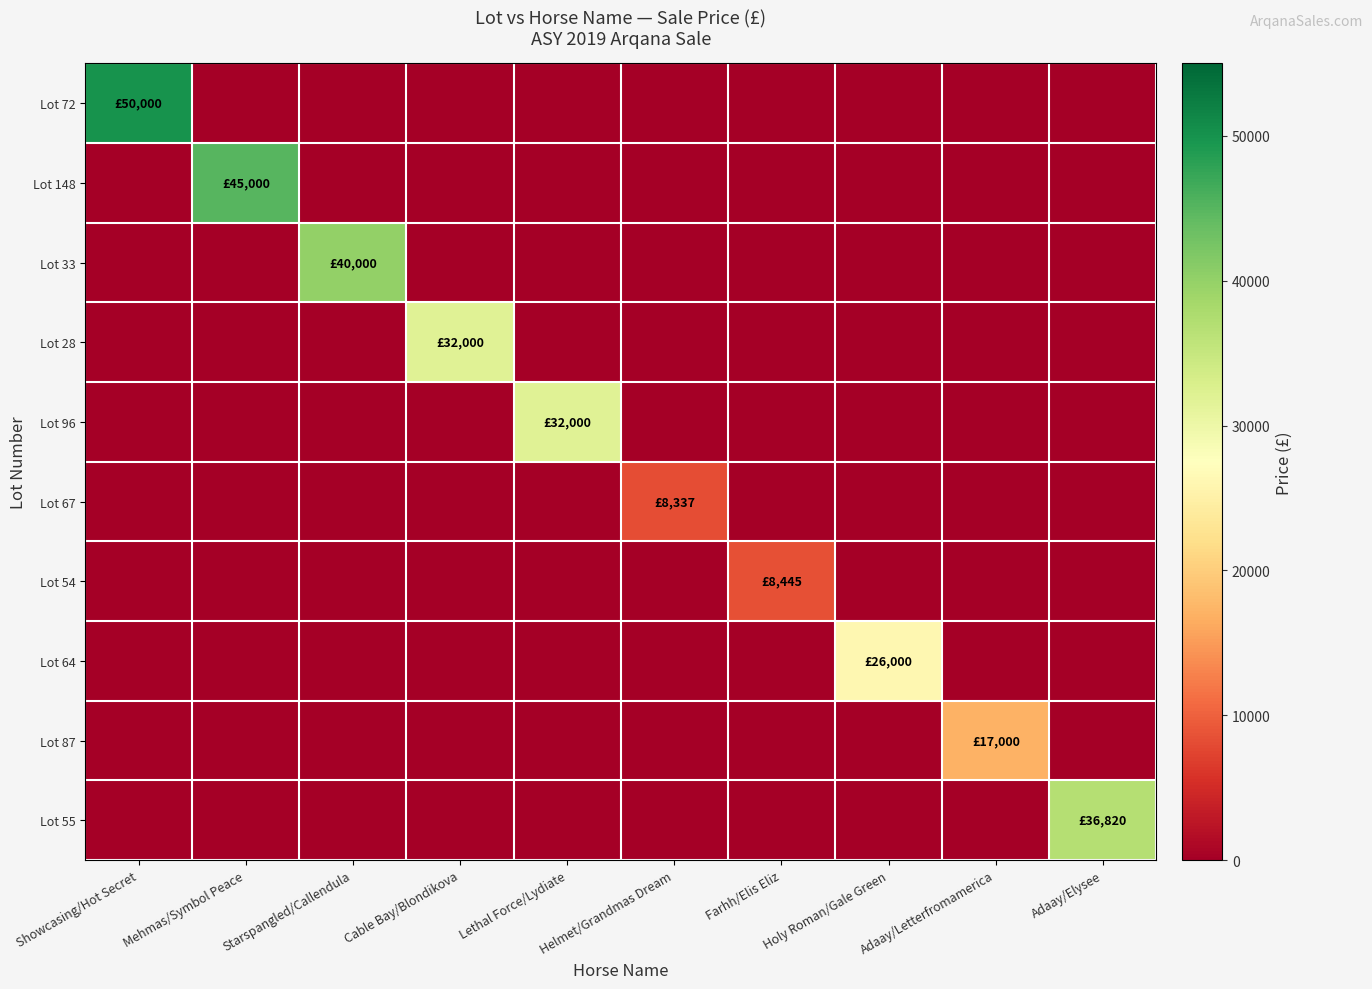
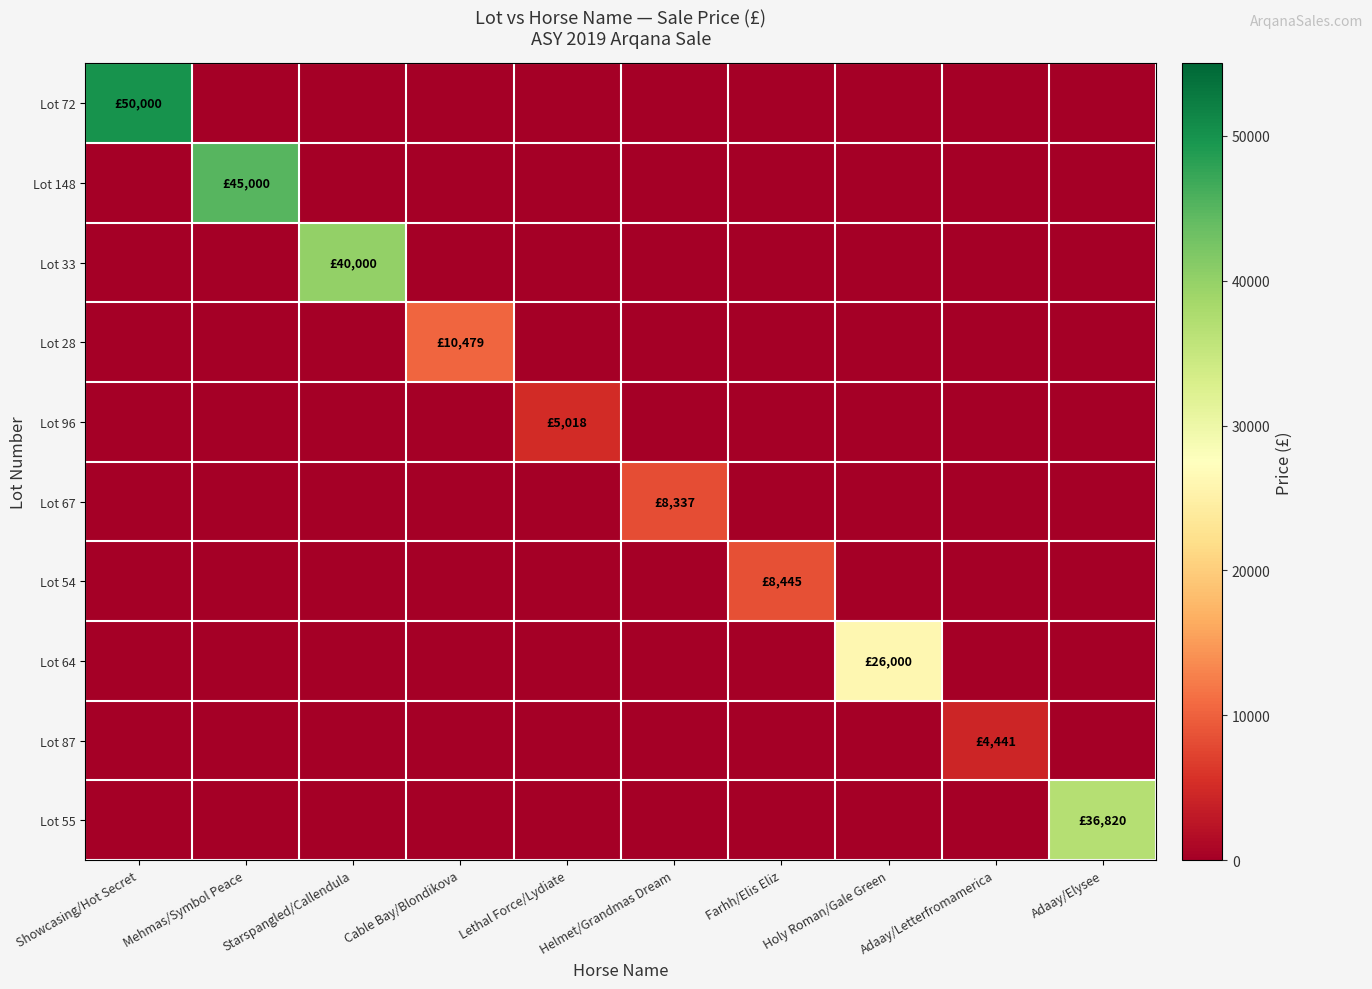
Lot 28, Cable Bay/Blondikova: £32,000 -> £10,479
Lot 96, Lethal Force/Lydiate: £32,000 -> £5,018
Lot 87, Adaay/Letterfromamerica: £17,000 -> £4,441
